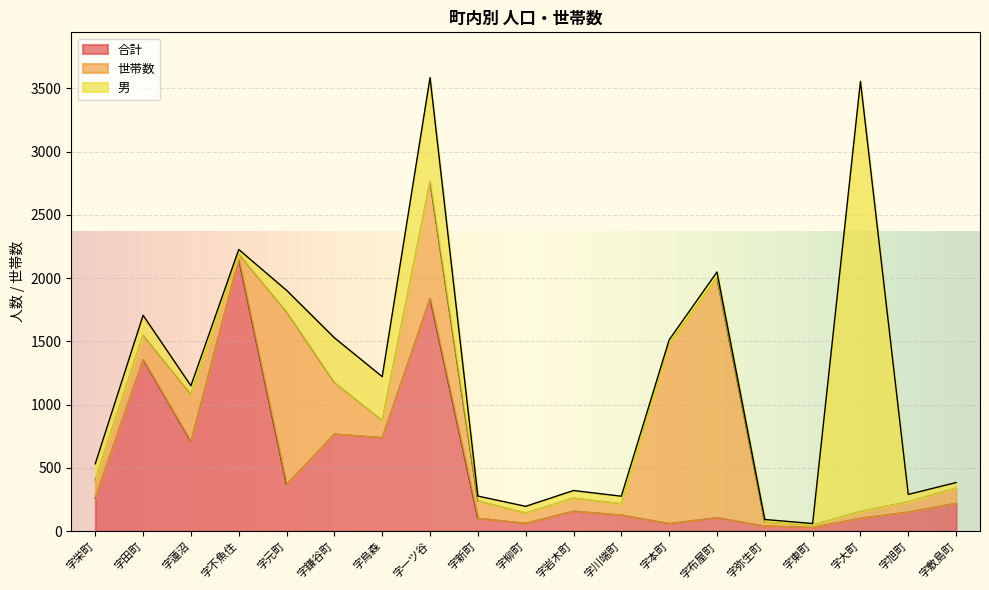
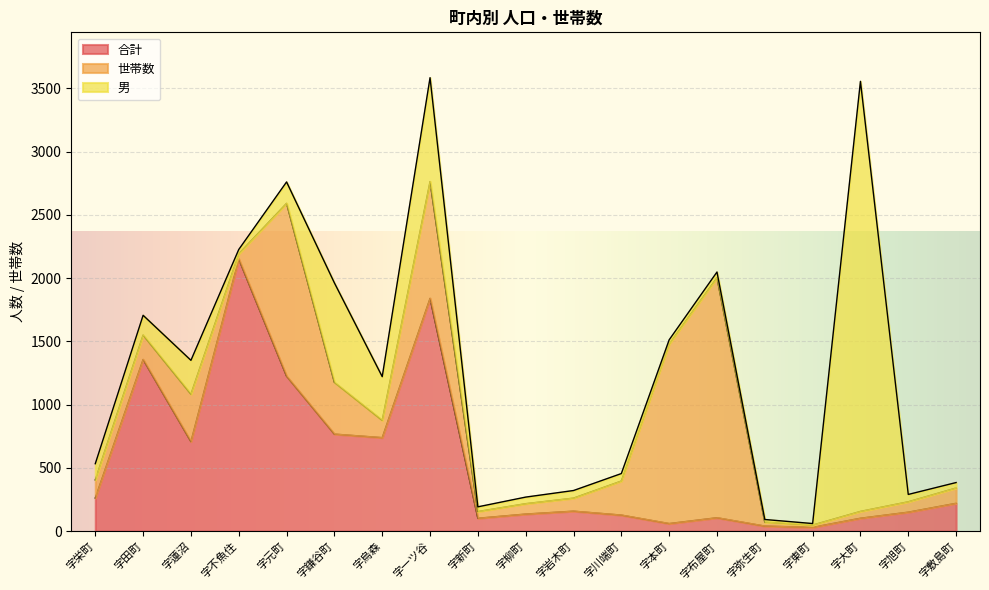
男, 字蓮沼: 70 -> 270
合計, 字元町: 370 -> 1230
男, 字鎌谷町: 350 -> 790
世帯数, 字新町: 140 -> 50
合計, 字柳町: 60 -> 140
世帯数, 字川端町: 90 -> 270
